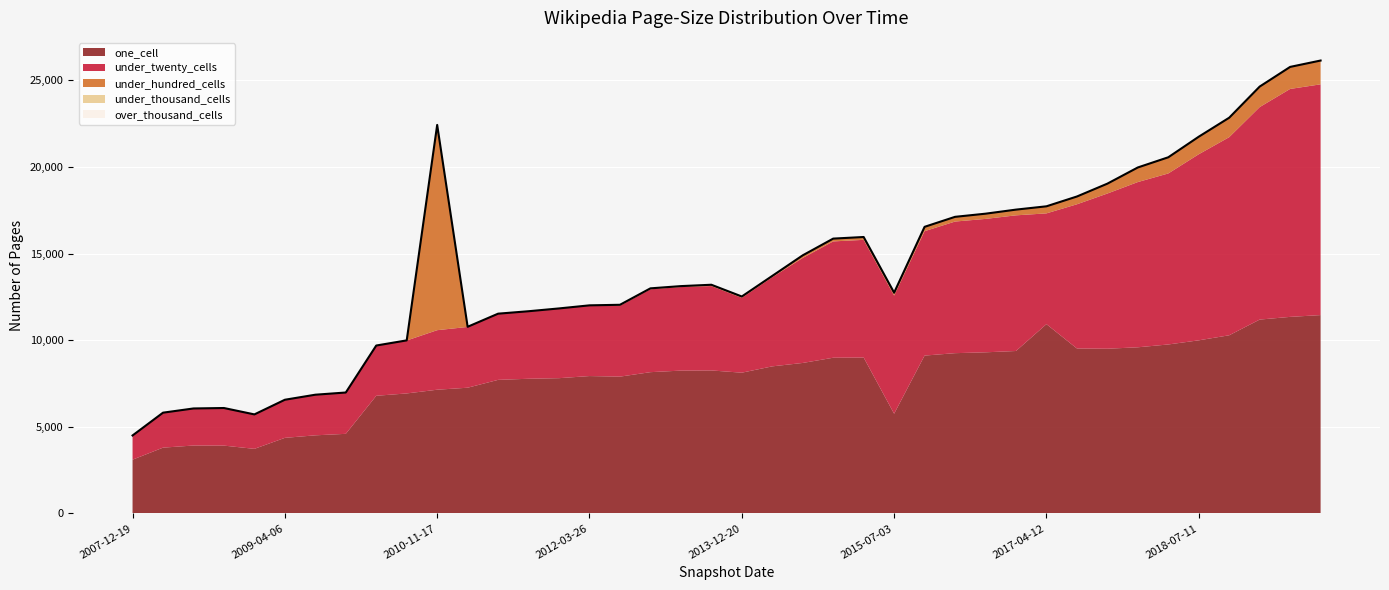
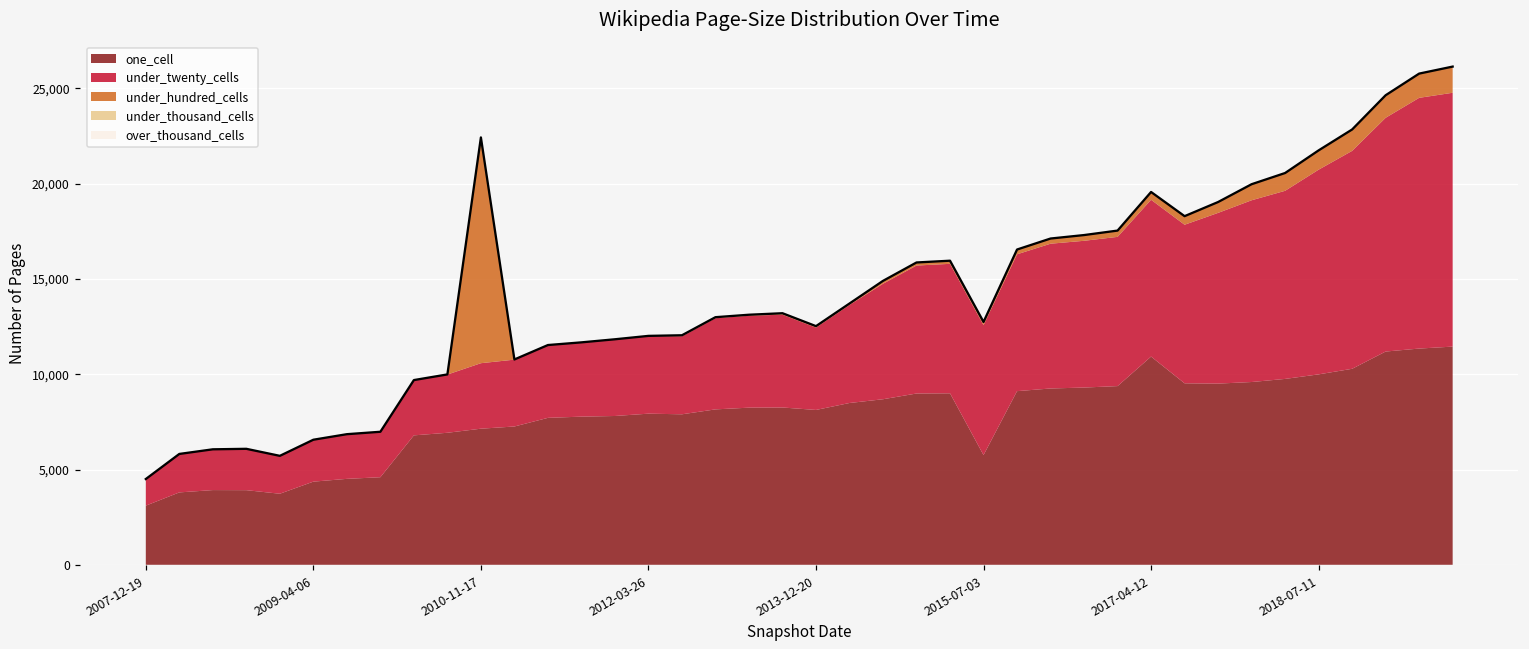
under_twenty_cells, 2017-04-12: 6,400 -> 8,200
